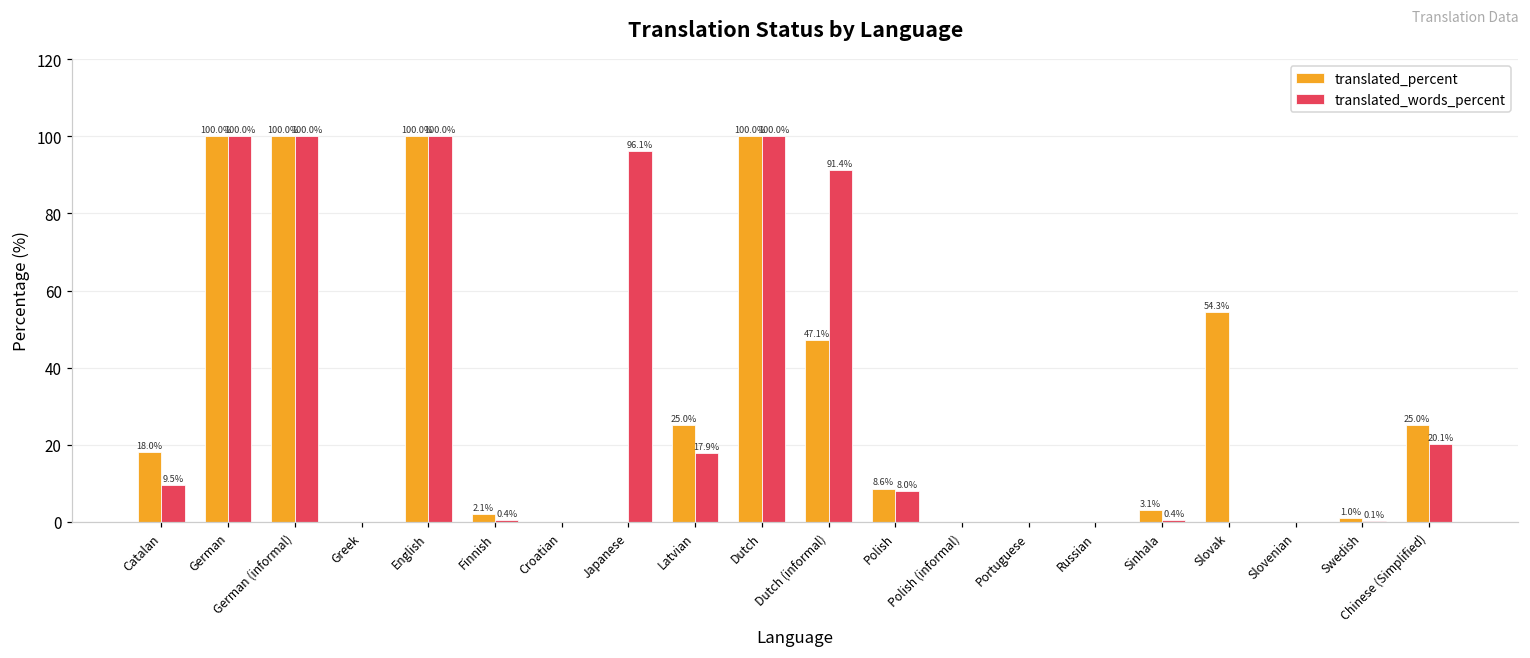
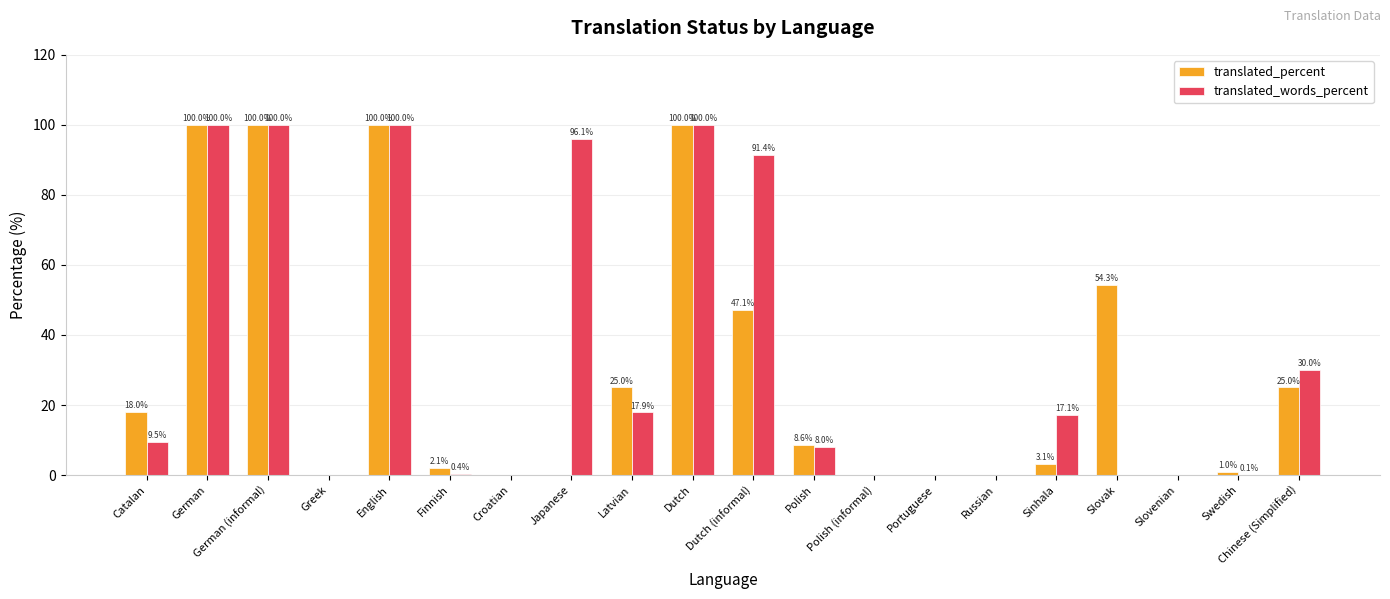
translated_words_percent, Sinhala: 0.4% -> 17.1%
translated_words_percent, Chinese (Simplified): 20.1% -> 30.0%
